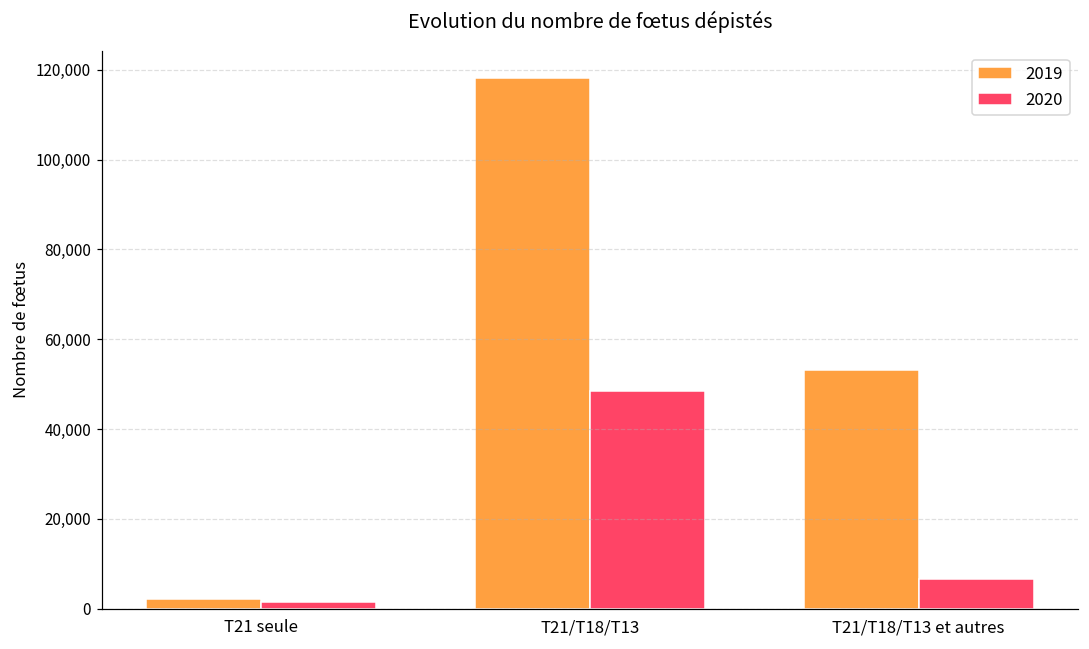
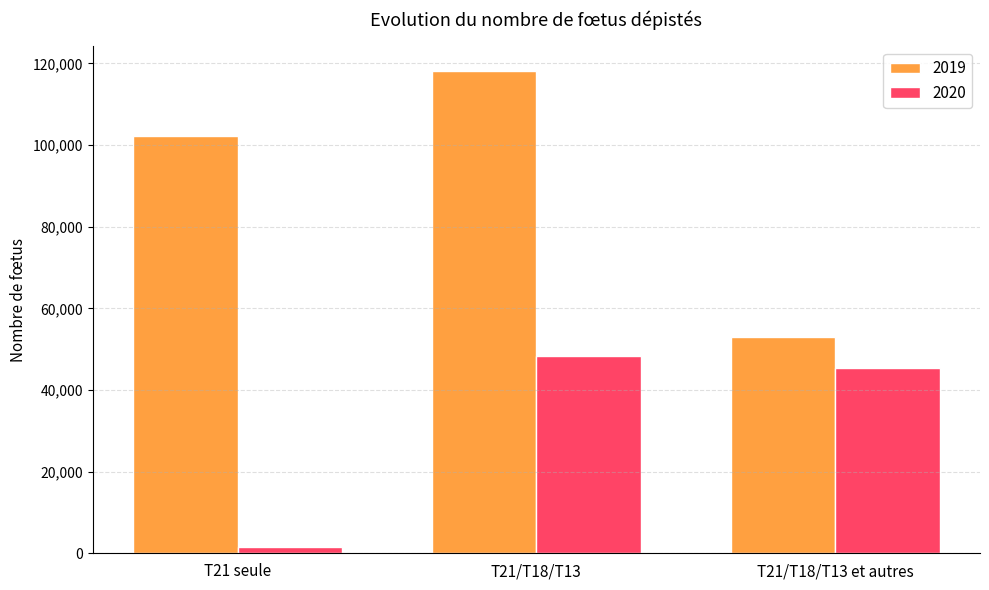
2019, T21 seule: 2,000 -> 102,000
2020, T21/T18/T13 et autres: 7,000 -> 45,000
